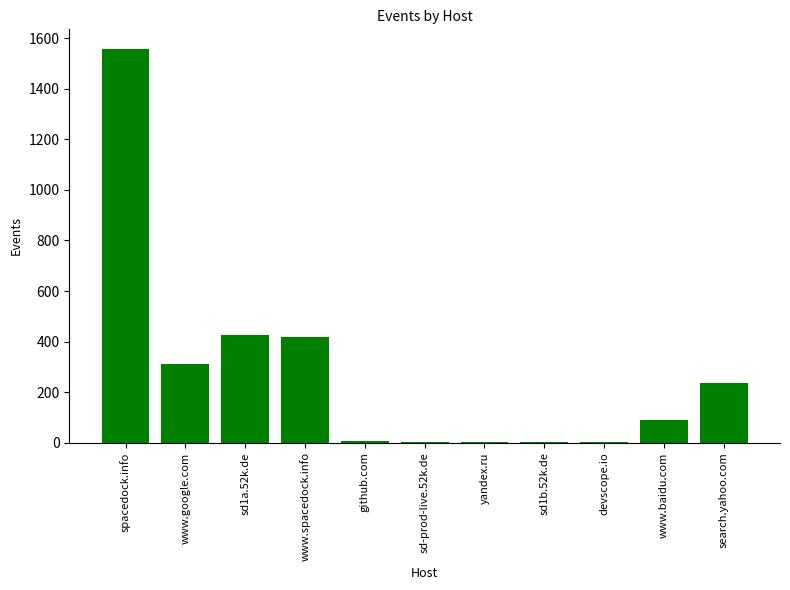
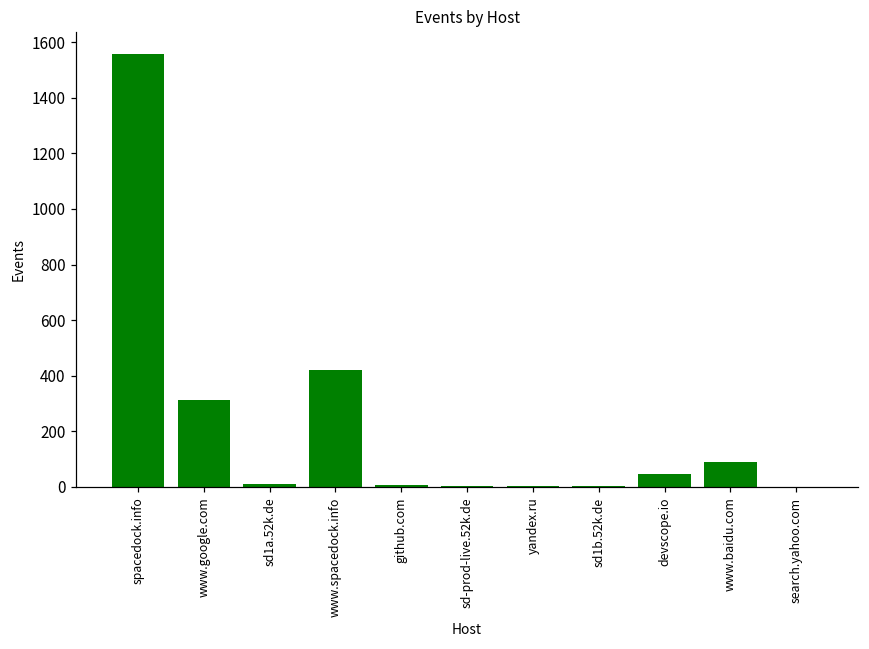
sd1a.52k.de: 430 -> 10
devscope.io: 0 -> 50
search.yahoo.com: 230 -> 0
